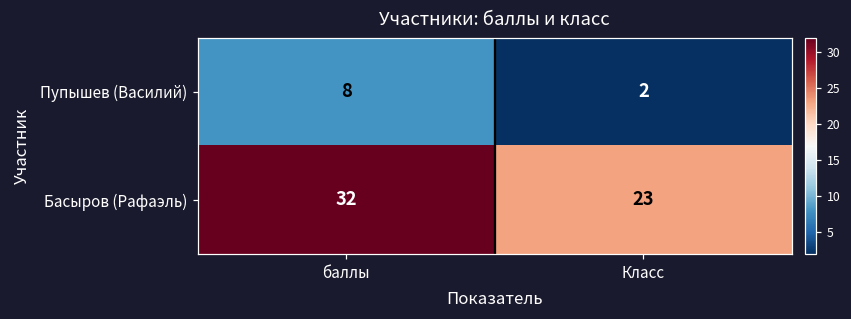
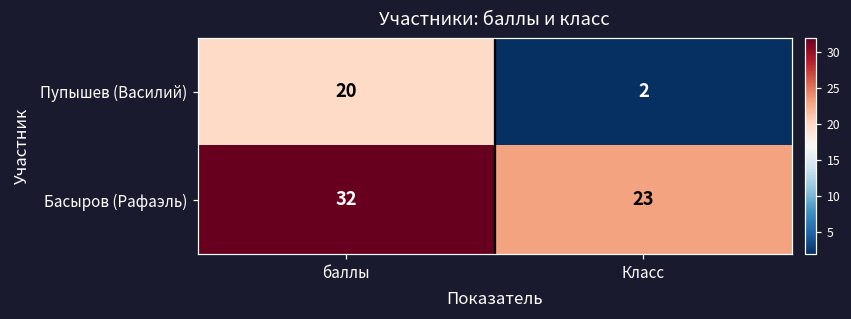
Пупышев (Василий), баллы: 8 -> 20
